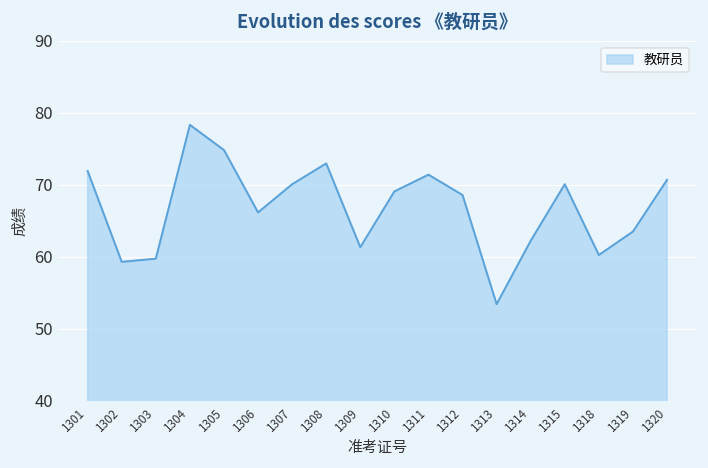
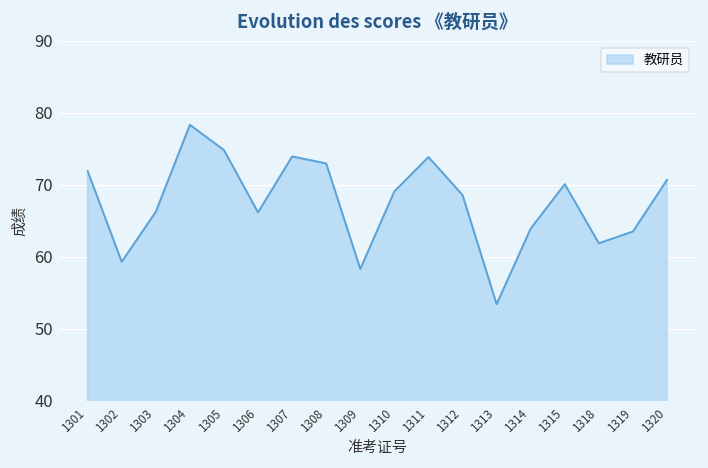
1303: 60 -> 66
1307: 70 -> 74
1309: 61 -> 58
1311: 71 -> 74
1314: 62 -> 64
1318: 60 -> 62
